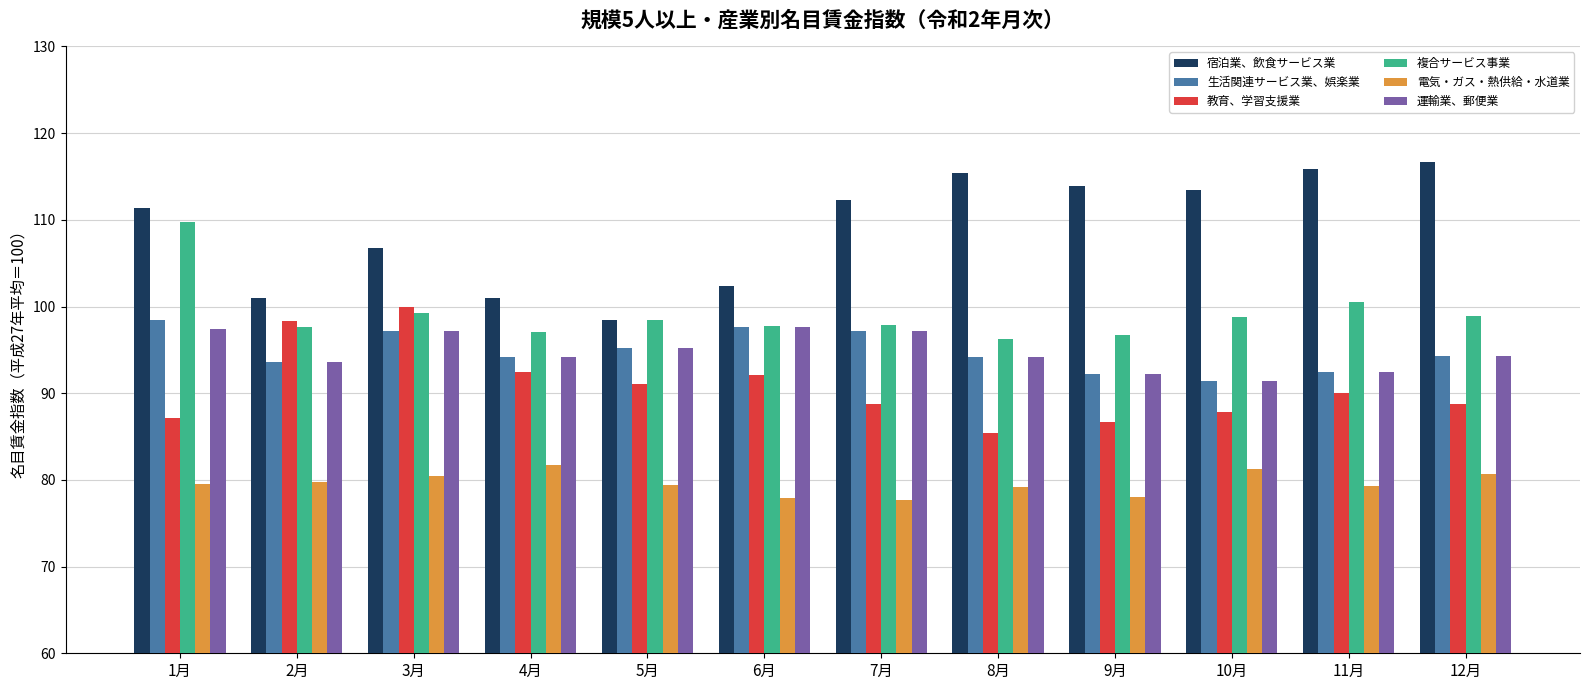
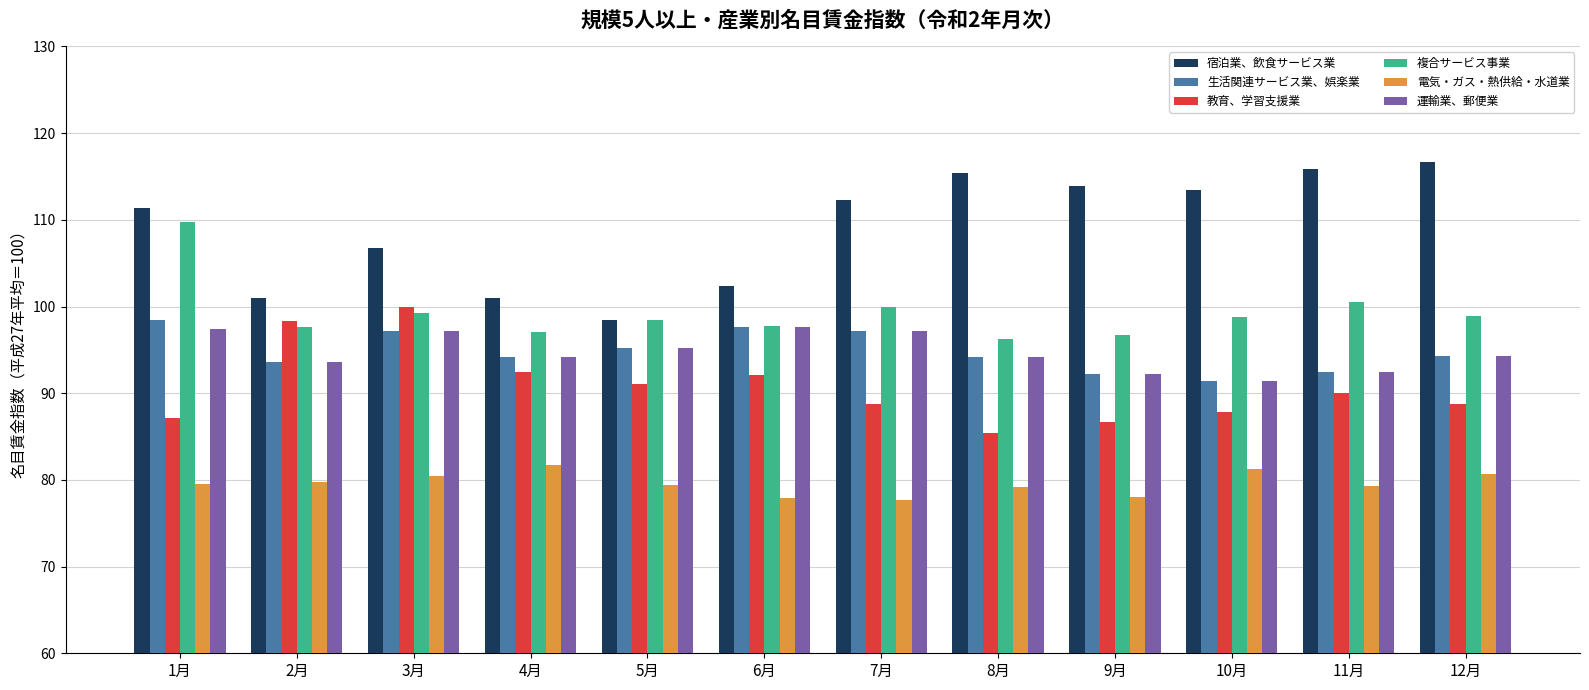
複合サービス事業, 7月: 98 -> 100
